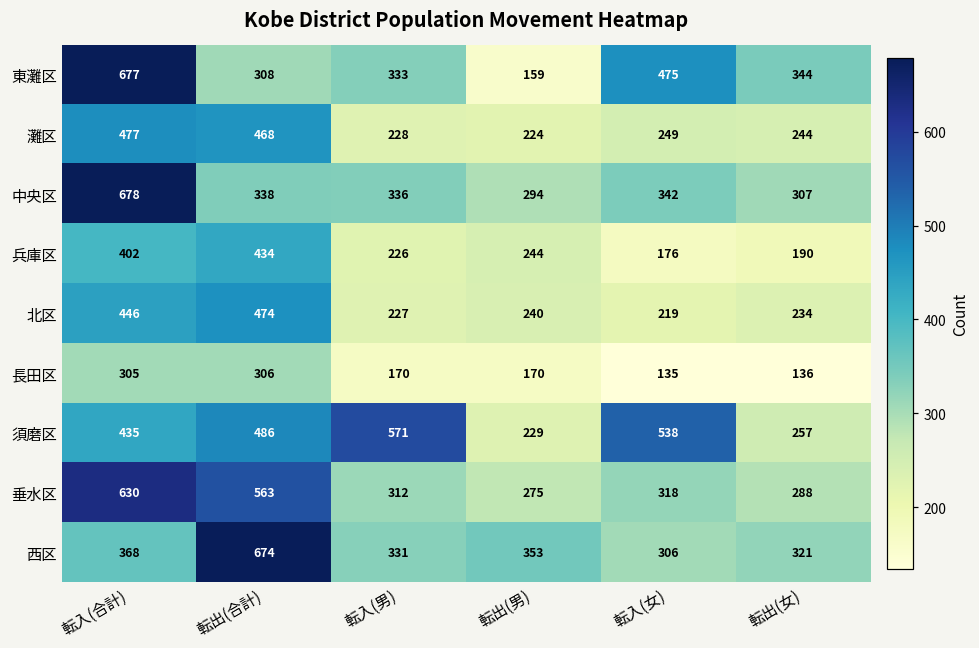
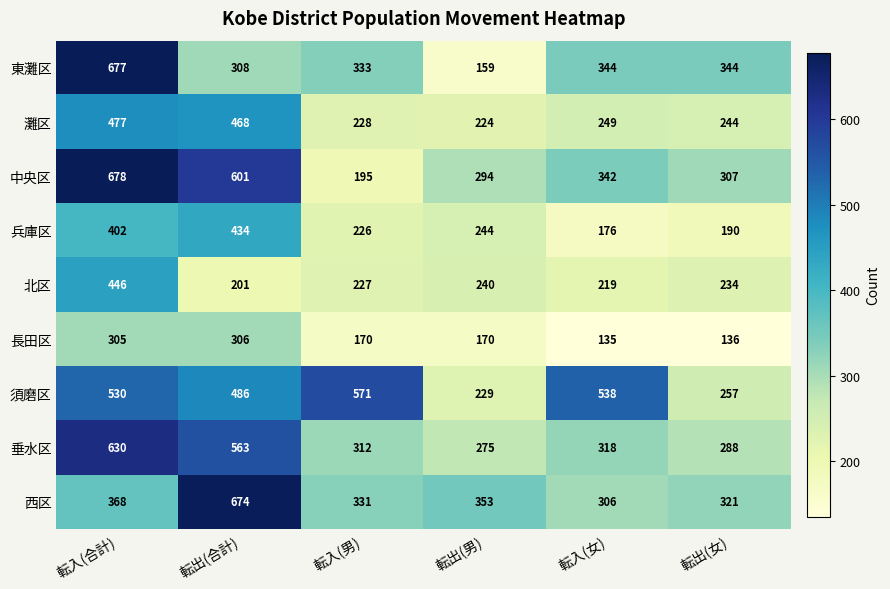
東灘区, 転入(女): 475 -> 344
中央区, 転出(合計): 338 -> 601
中央区, 転入(男): 336 -> 195
北区, 転出(合計): 474 -> 201
須磨区, 転入(合計): 435 -> 530
